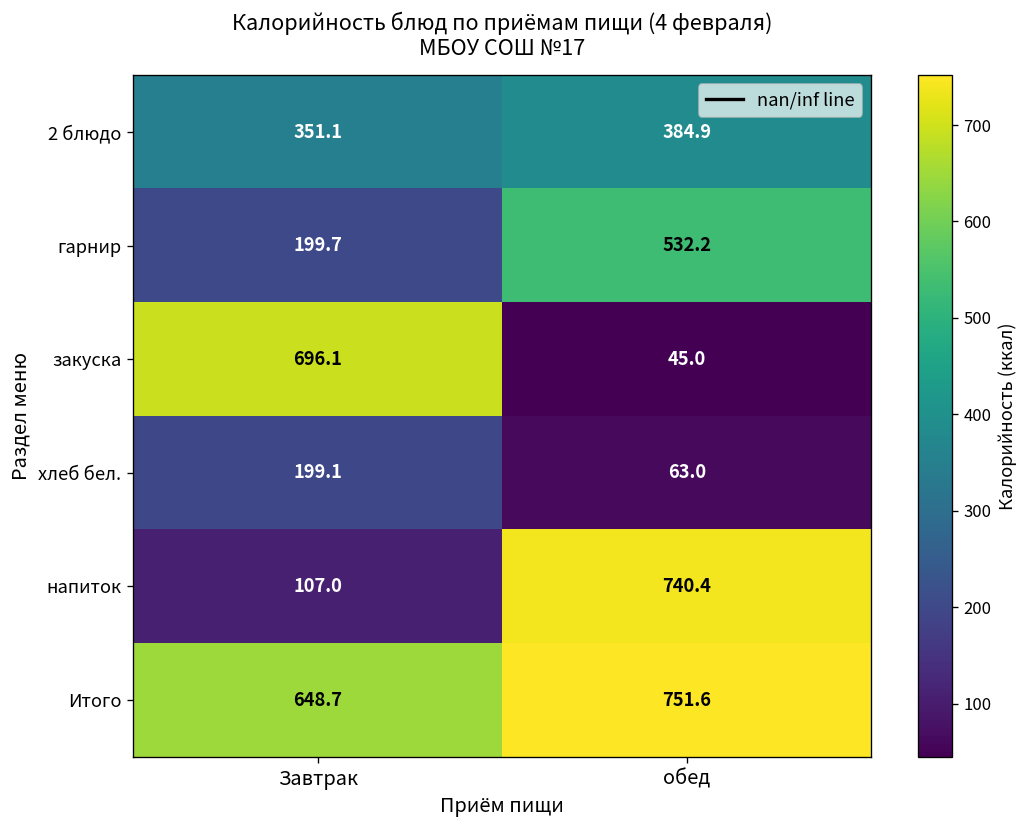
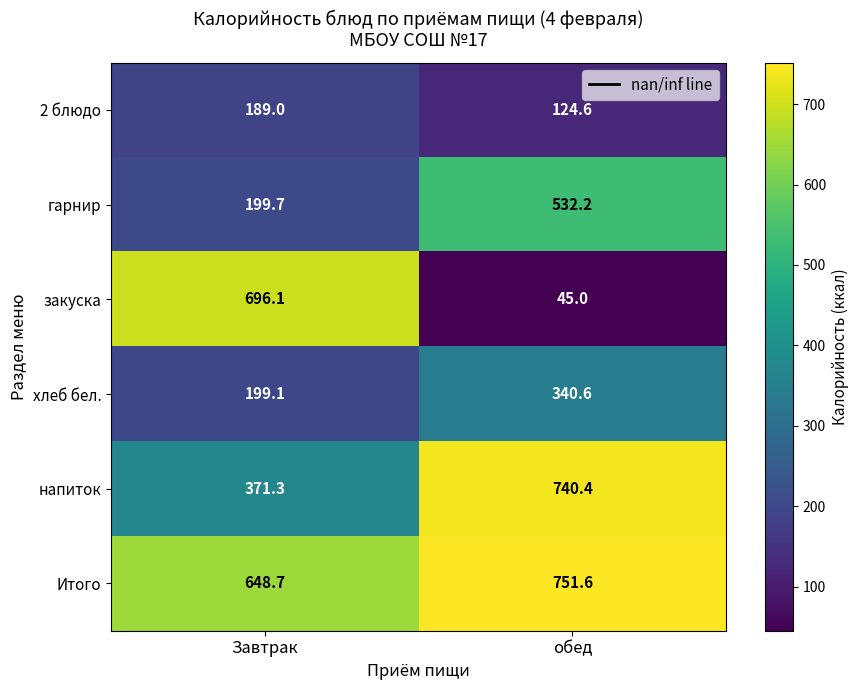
2 блюдо, Завтрак: 351.1 -> 189.0
2 блюдо, обед: 384.9 -> 124.6
хлеб бел., обед: 63.0 -> 340.6
напиток, Завтрак: 107.0 -> 371.3
